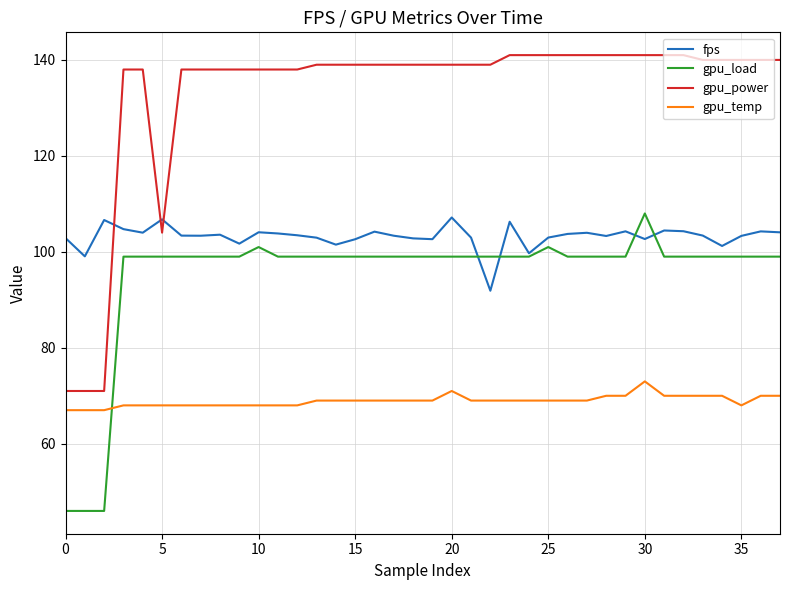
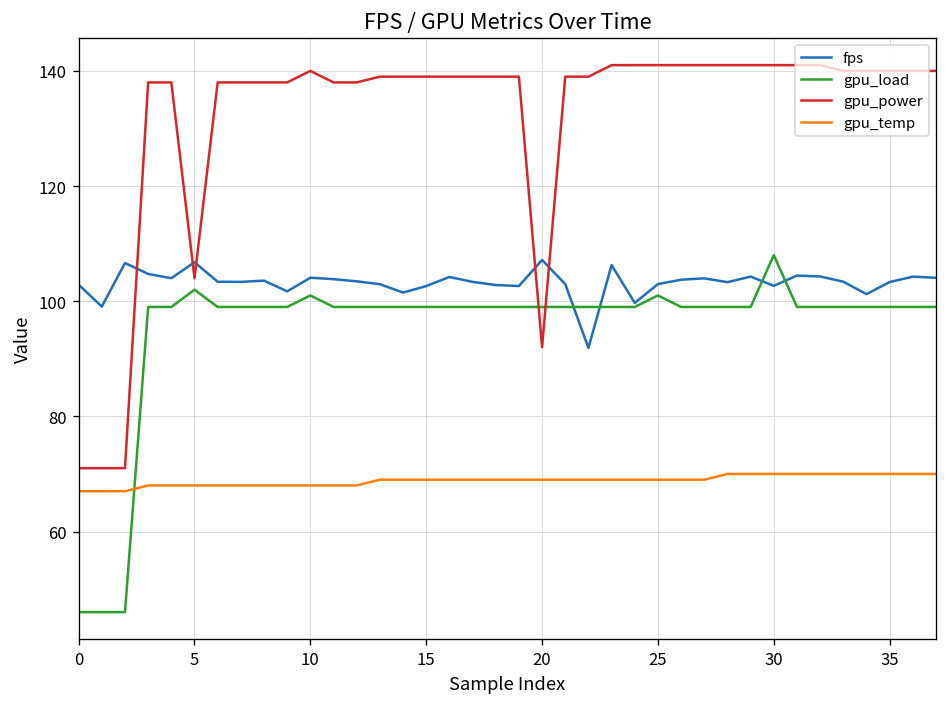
gpu_load, 5: 99 -> 102
gpu_power, 10: 138 -> 140
gpu_power, 20: 139 -> 92
gpu_temp, 20: 71 -> 69
gpu_temp, 30: 73 -> 70
gpu_temp, 35: 68 -> 70
